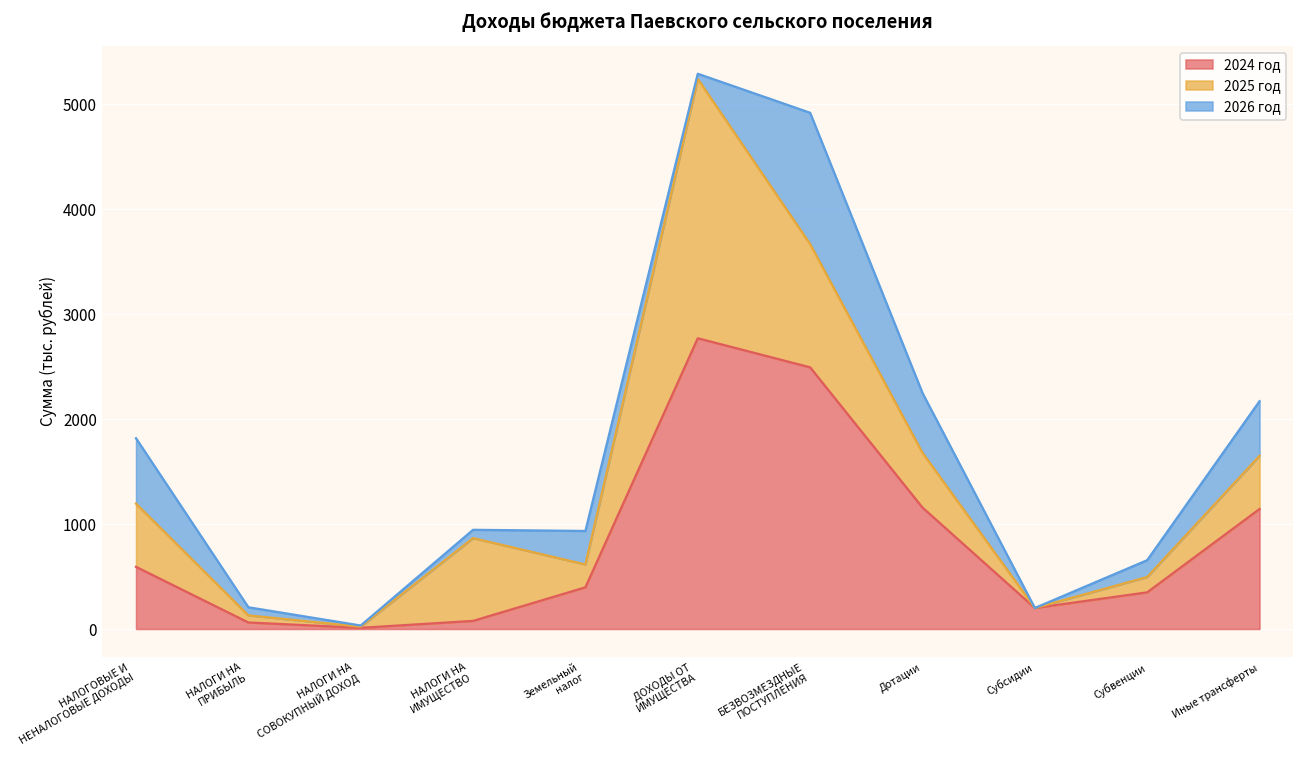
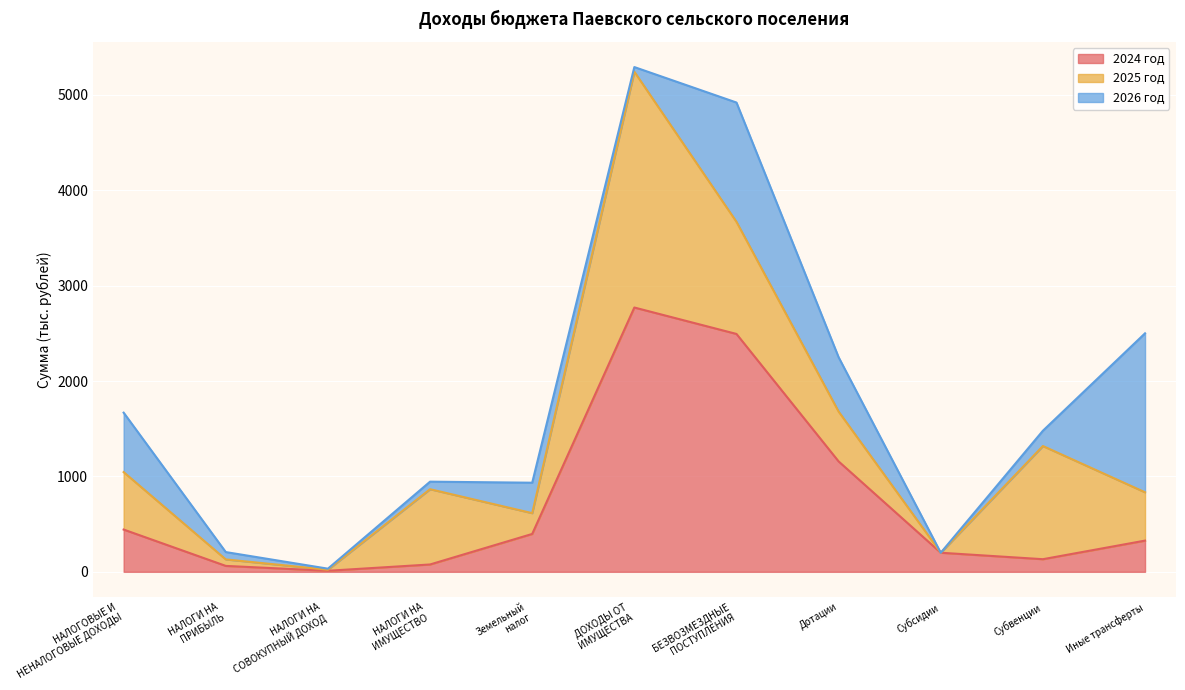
2024 год, НАЛОГОВЫЕ И НЕНАЛОГОВЫЕ ДОХОДЫ: 600 -> 400
2024 год, Субвенции: 300 -> 100
2025 год, Субвенции: 100 -> 1200
2024 год, Иные трансферты: 1100 -> 300
2026 год, Иные трансферты: 500 -> 1700
